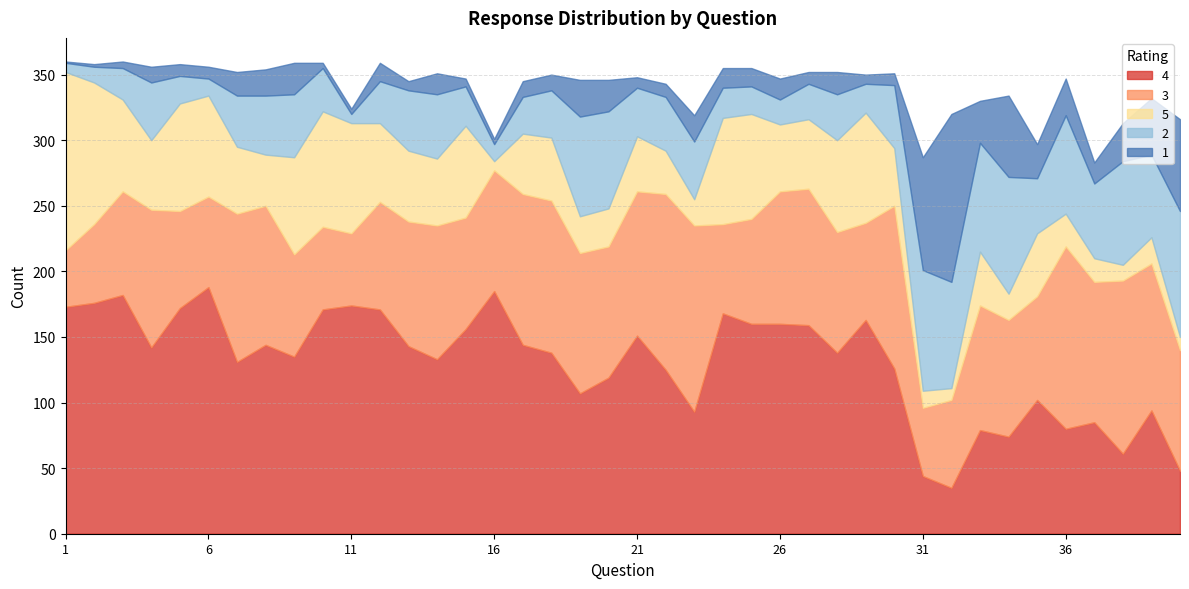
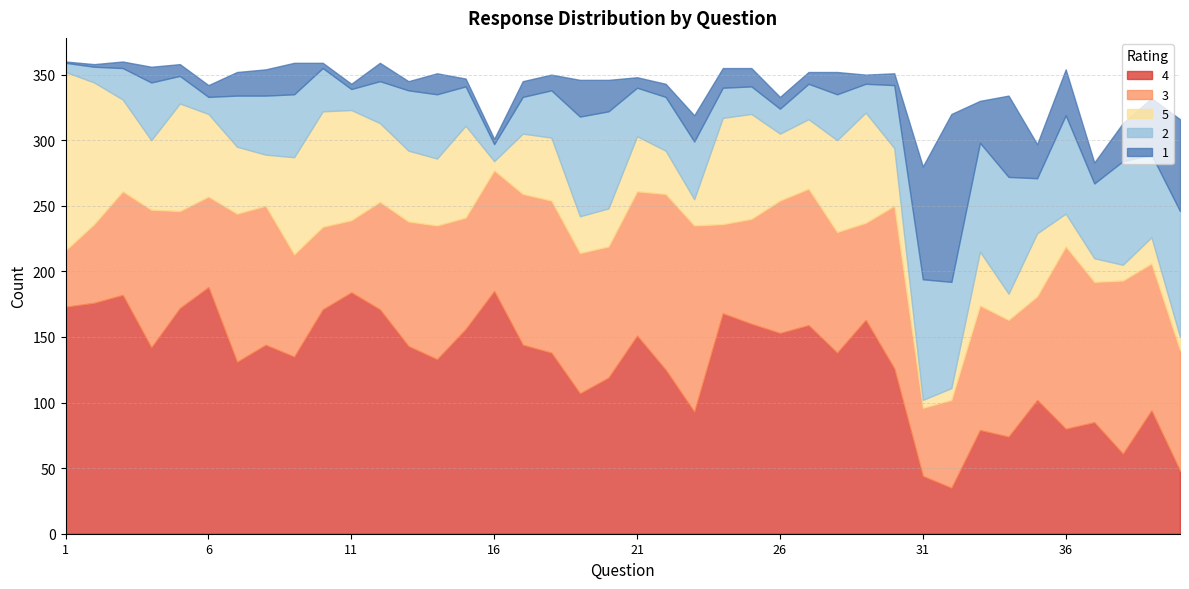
5, 6: 77 -> 63
4, 11: 174 -> 184
2, 11: 7 -> 16
4, 26: 160 -> 153
1, 26: 16 -> 9
5, 31: 13 -> 6
1, 36: 28 -> 35
